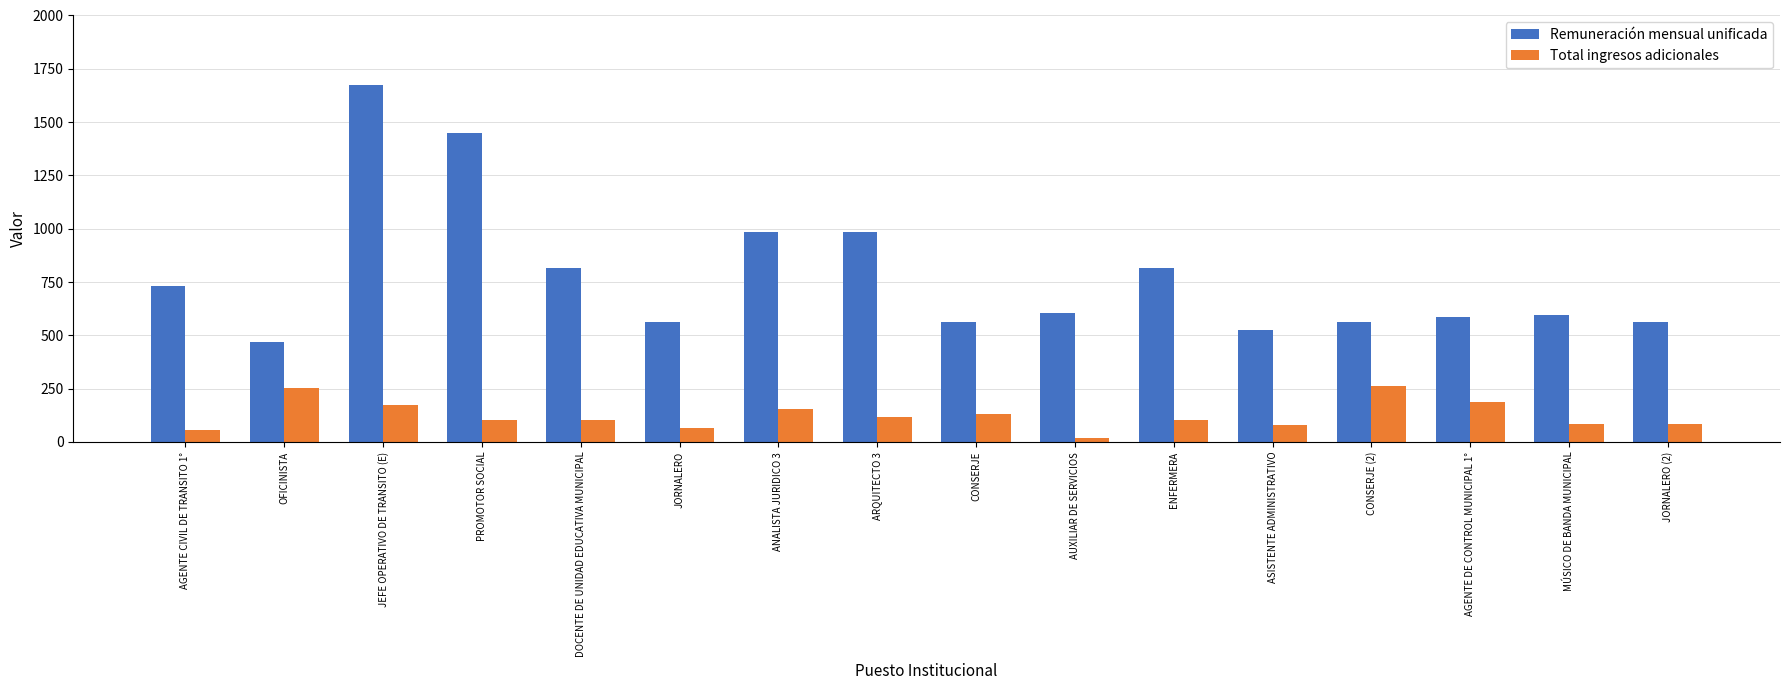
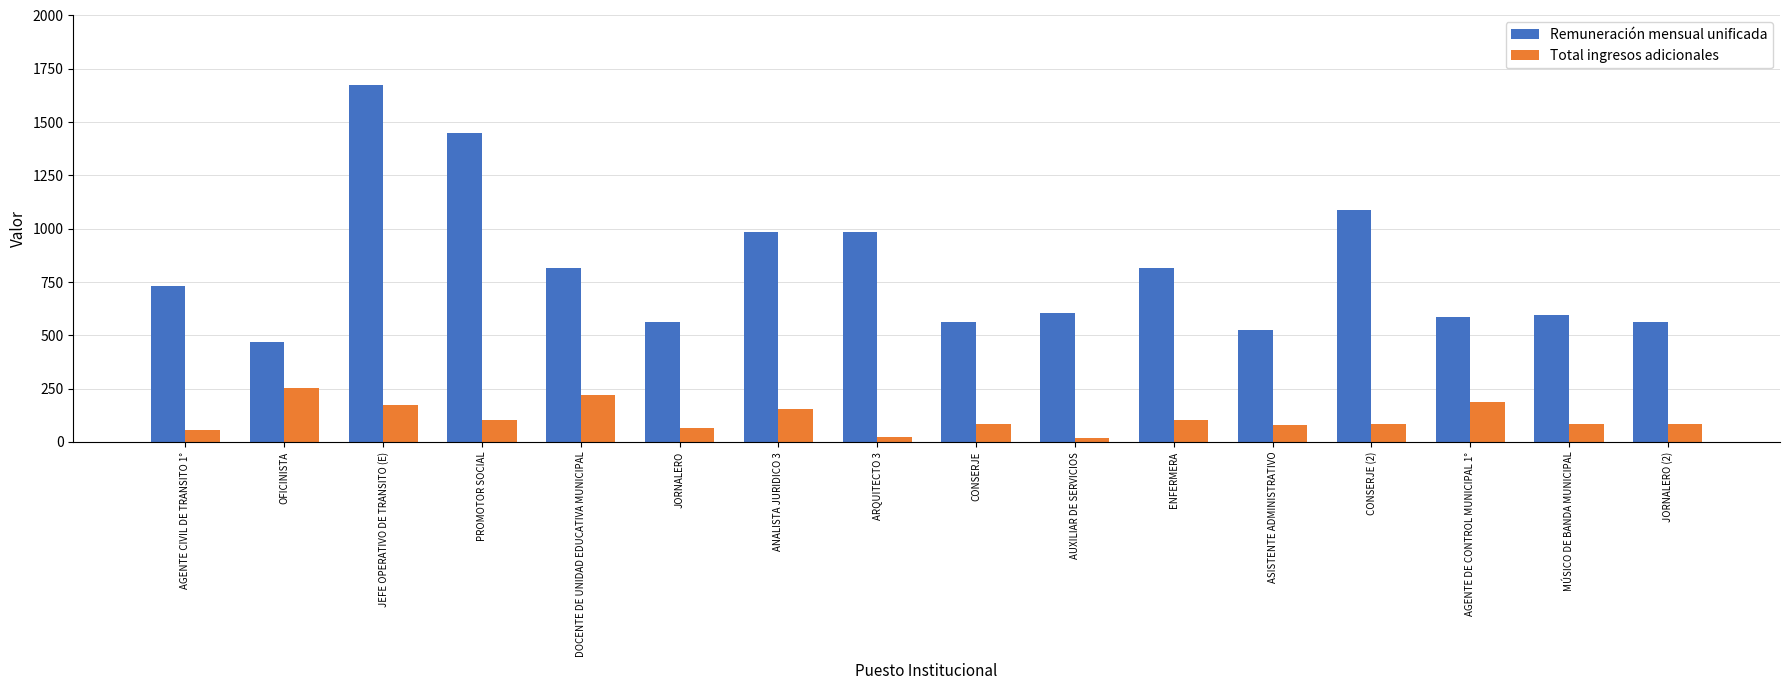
Total ingresos adicionales, DOCENTE DE UNIDAD EDUCATIVA MUNICIPAL: 100 -> 220
Total ingresos adicionales, ARQUITECTO 3: 120 -> 30
Total ingresos adicionales, CONSERJE: 130 -> 80
Remuneración mensual unificada, CONSERJE (2): 560 -> 1090
Total ingresos adicionales, CONSERJE (2): 260 -> 80
